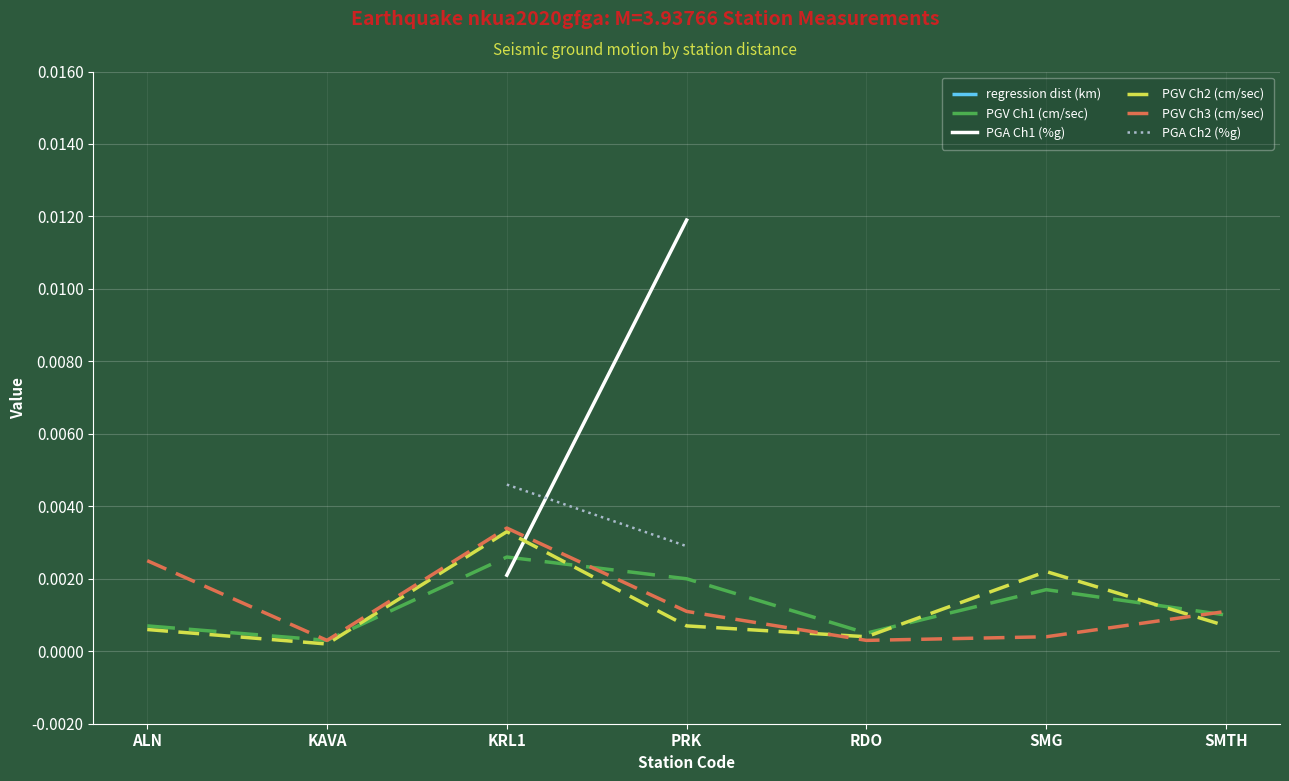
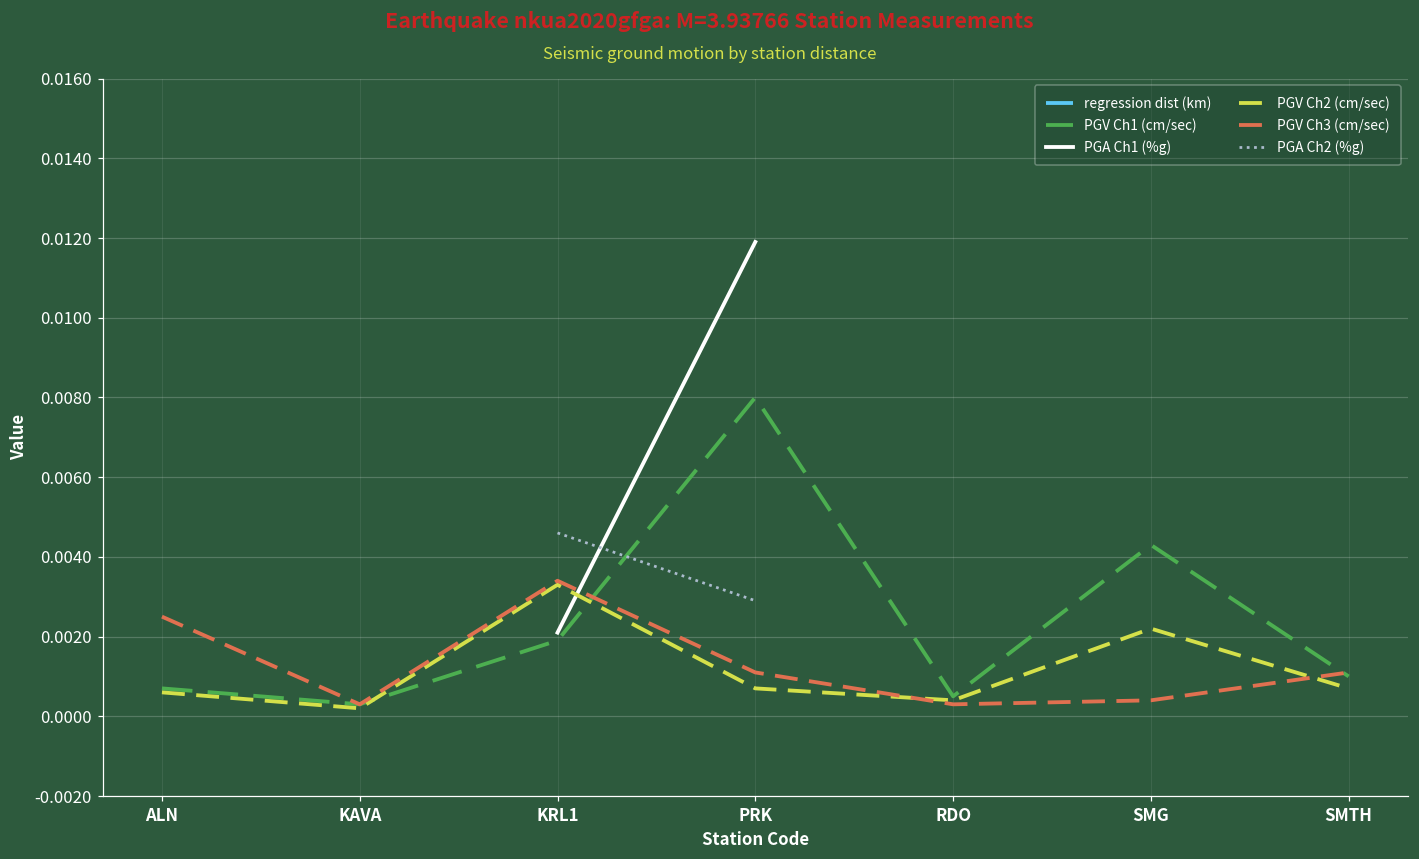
PGV Ch1 (cm/sec), KRL1: 0.0026 -> 0.0019
PGV Ch1 (cm/sec), PRK: 0.002 -> 0.008
PGV Ch1 (cm/sec), SMG: 0.0017 -> 0.0043
